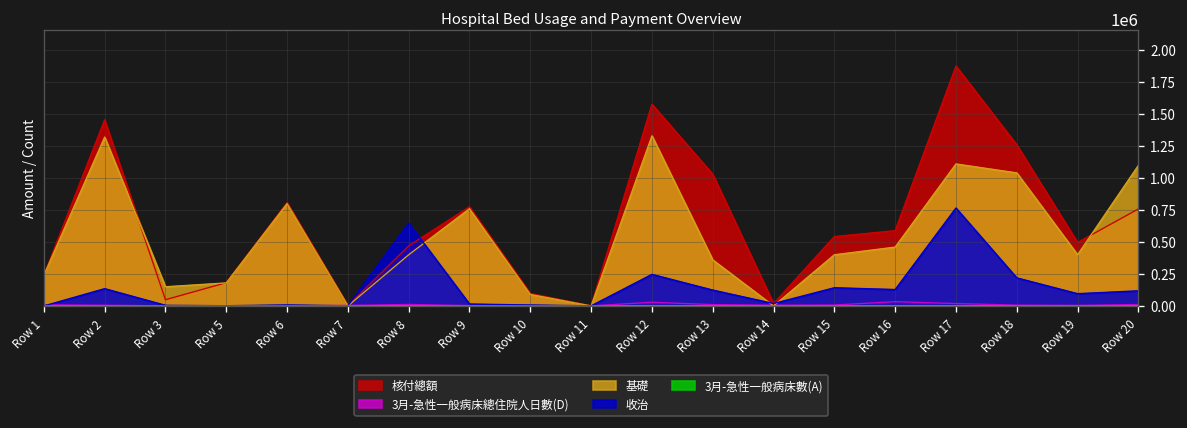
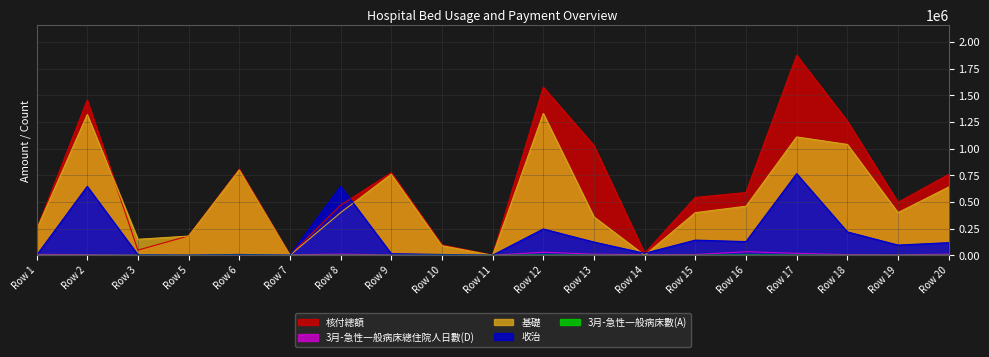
收治, Row 2: 140000 -> 650000
基礎, Row 20: 1100000 -> 640000
